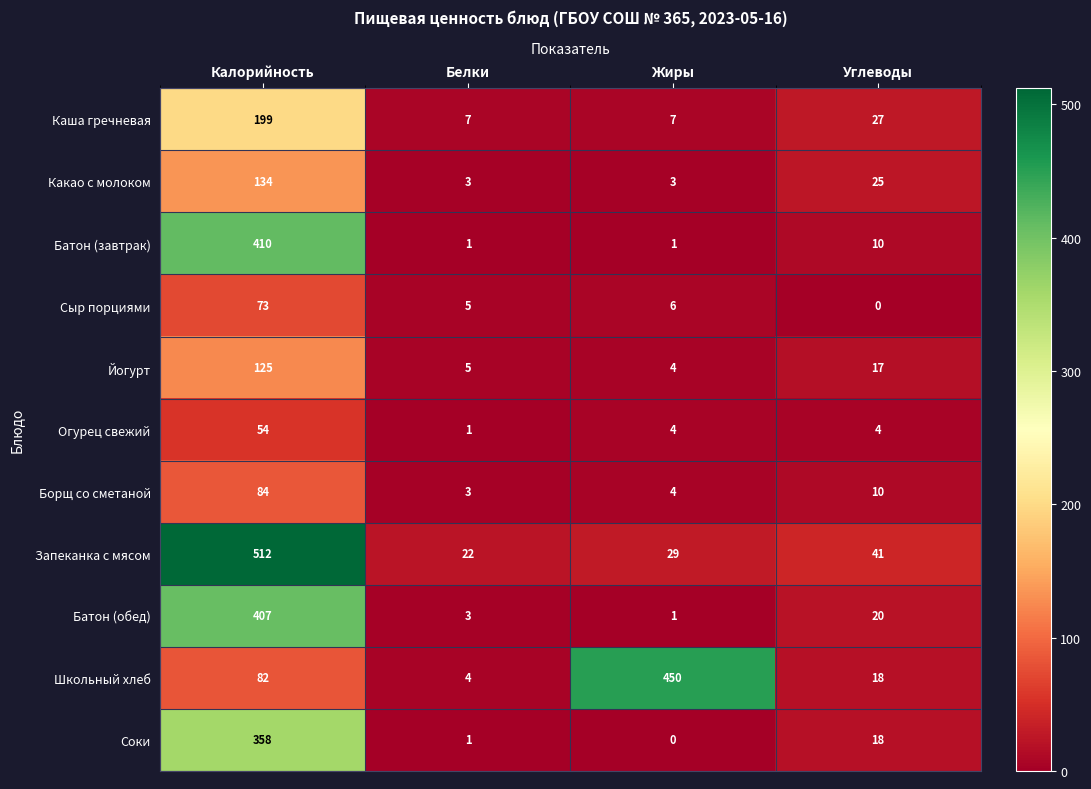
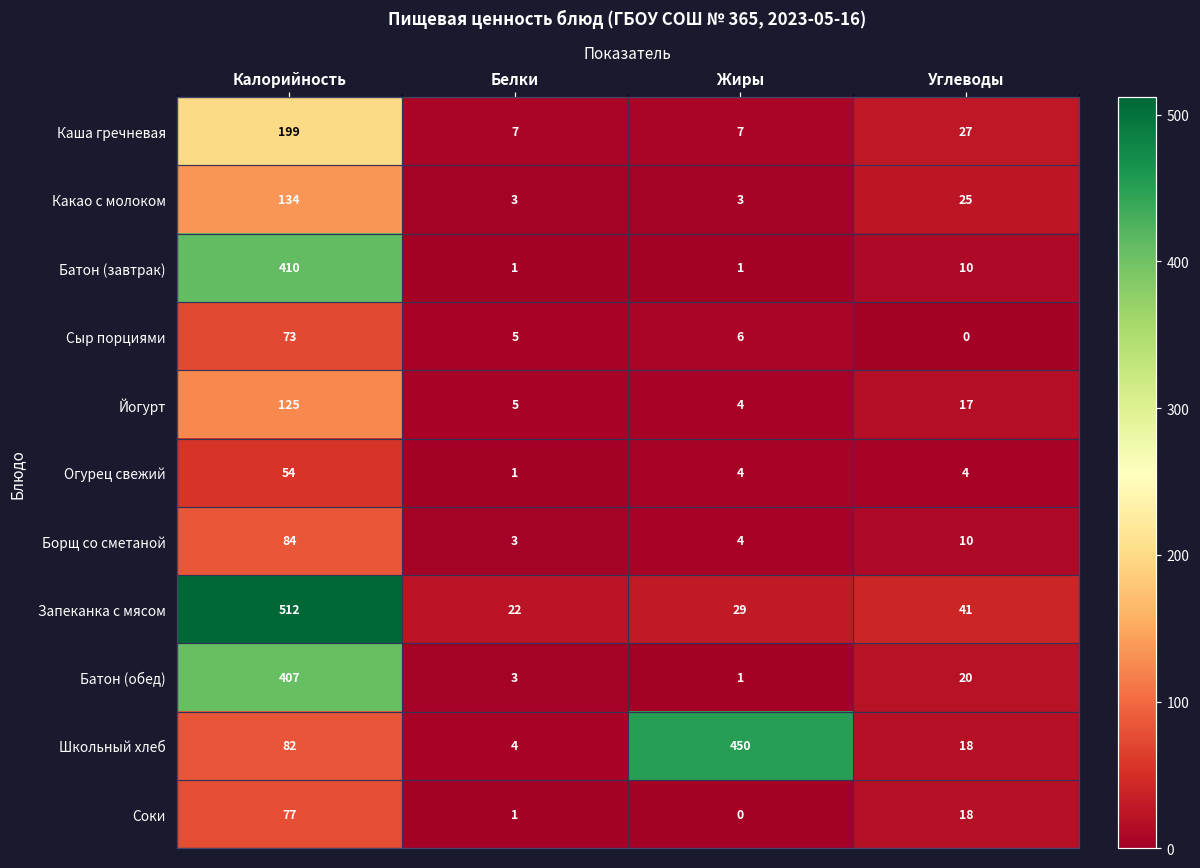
Соки, Калорийность: 358 -> 77
